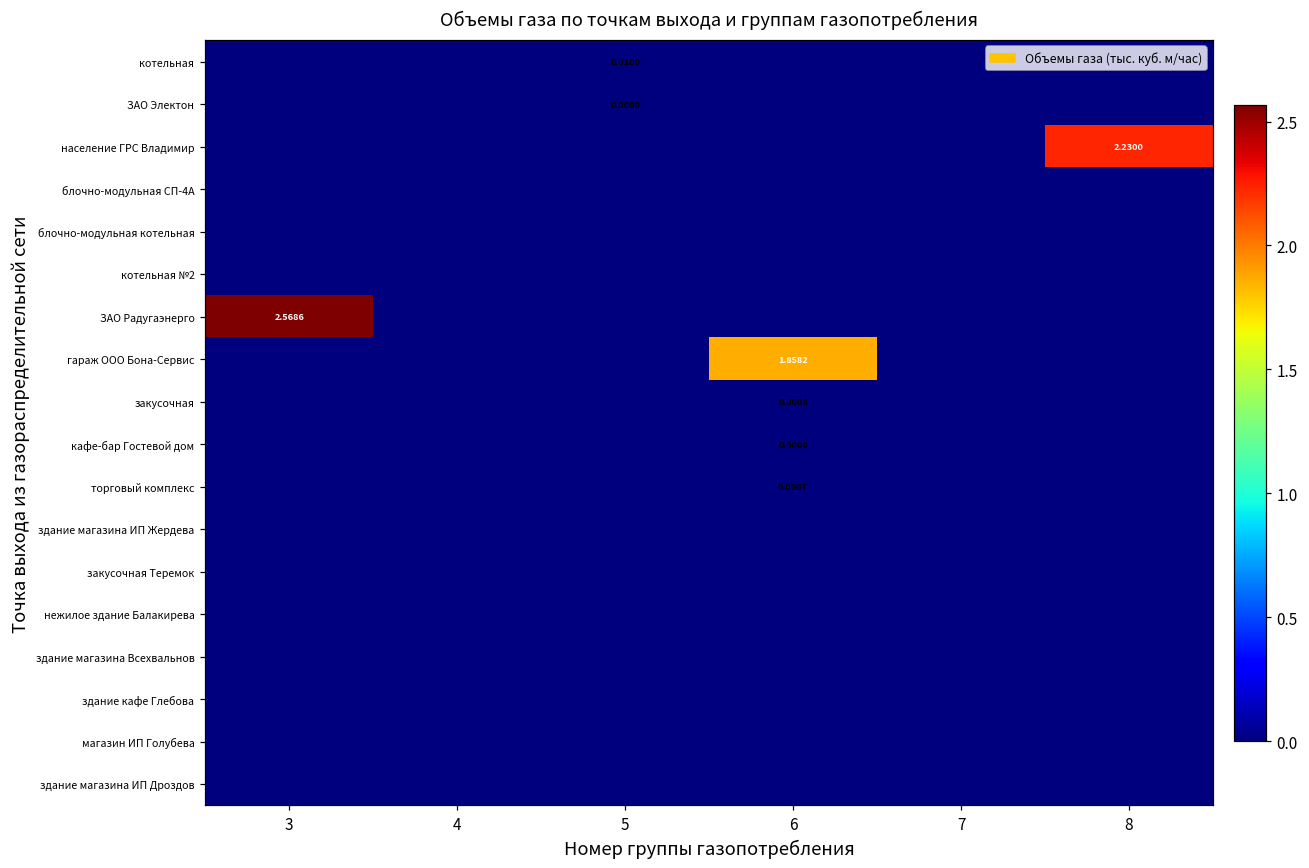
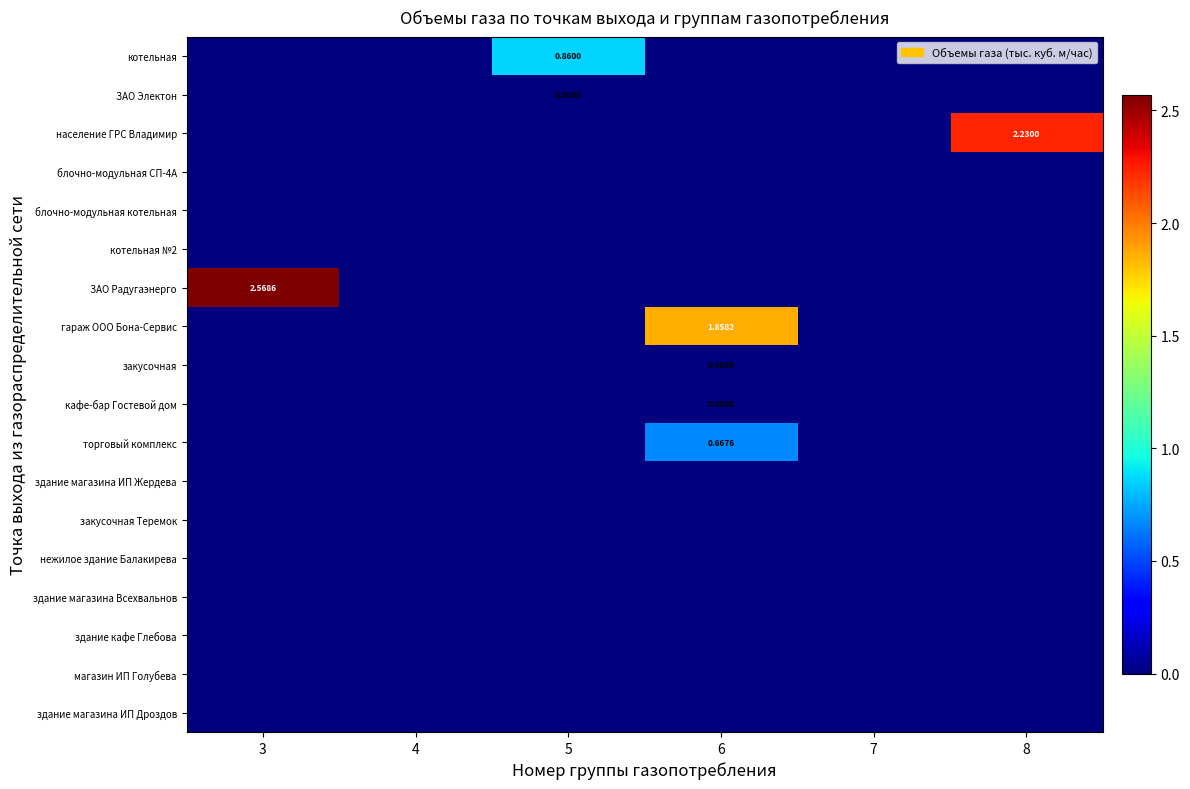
котельная, 5: 0.0100 -> 0.8600
торговый комплекс, 6: 0.0007 -> 0.6676
